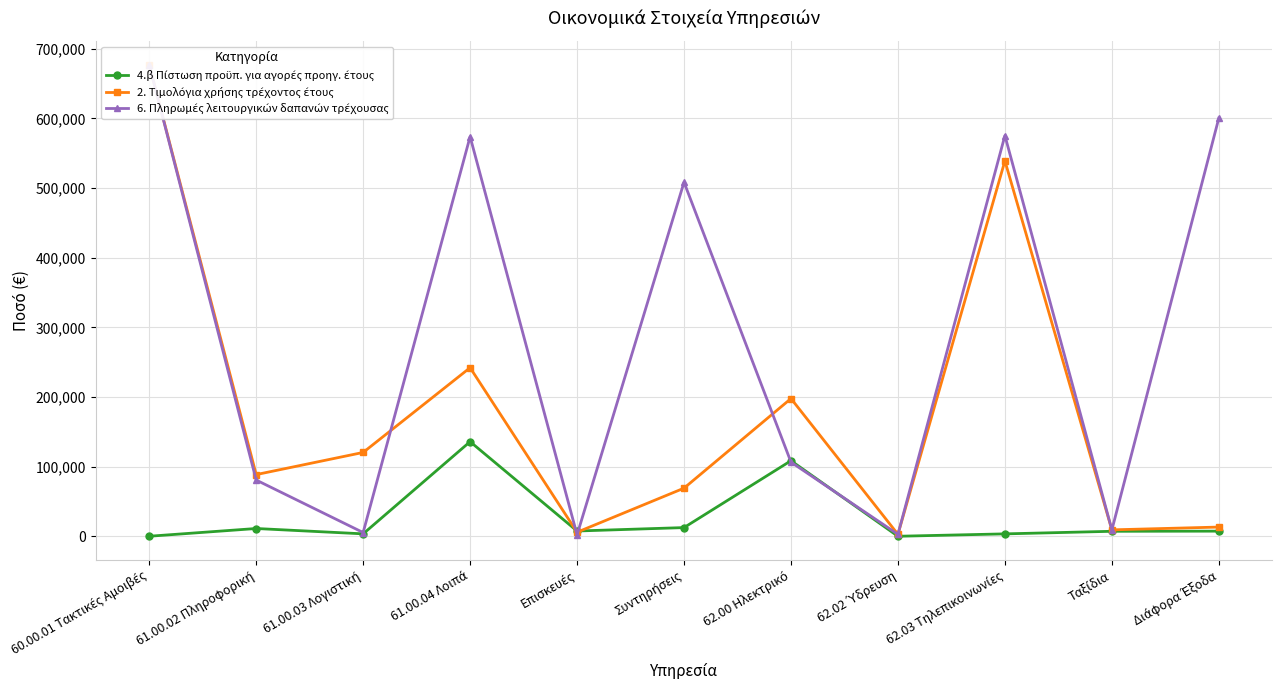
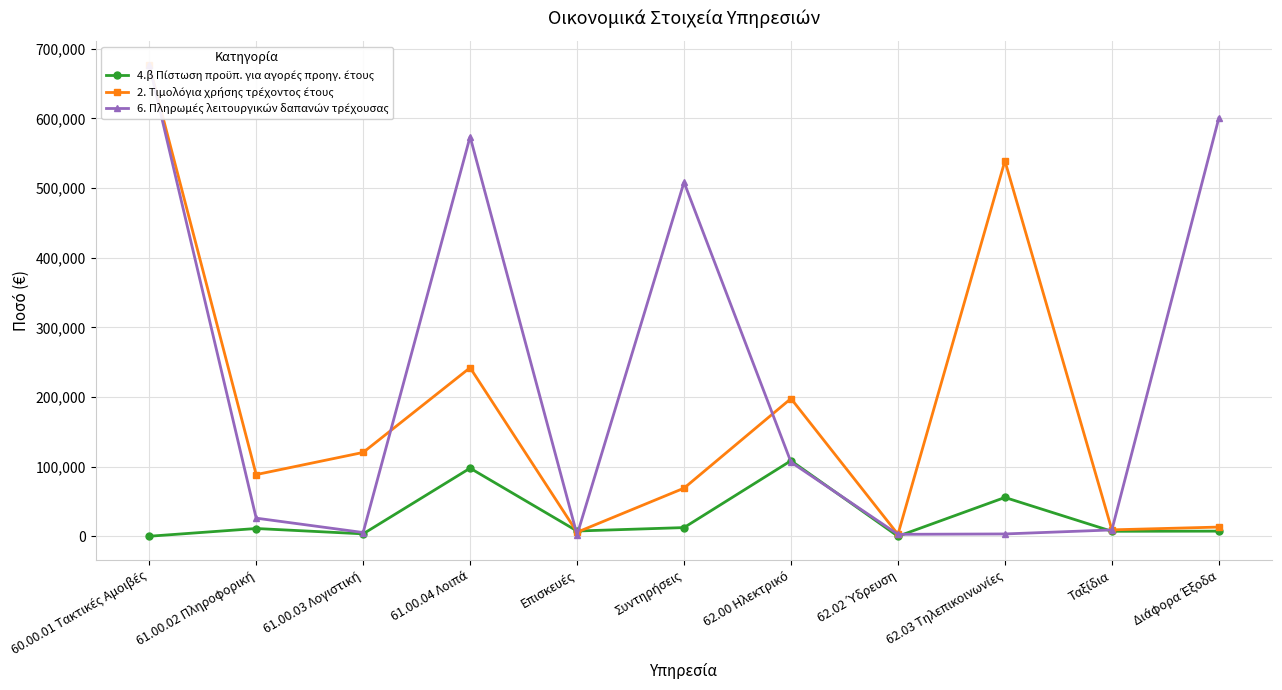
6. Πληρωμές λειτουργικών δαπανών τρέχουσας, 61.00.02 Πληροφορική: 80,000 -> 30,000
4.β Πίστωση προϋπ. για αγορές προηγ. έτους, 61.00.04 Λοιπά: 140,000 -> 100,000
4.β Πίστωση προϋπ. για αγορές προηγ. έτους, 62.03 Τηλεπικοινωνίες: 0 -> 60,000
6. Πληρωμές λειτουργικών δαπανών τρέχουσας, 62.03 Τηλεπικοινωνίες: 580,000 -> 0
